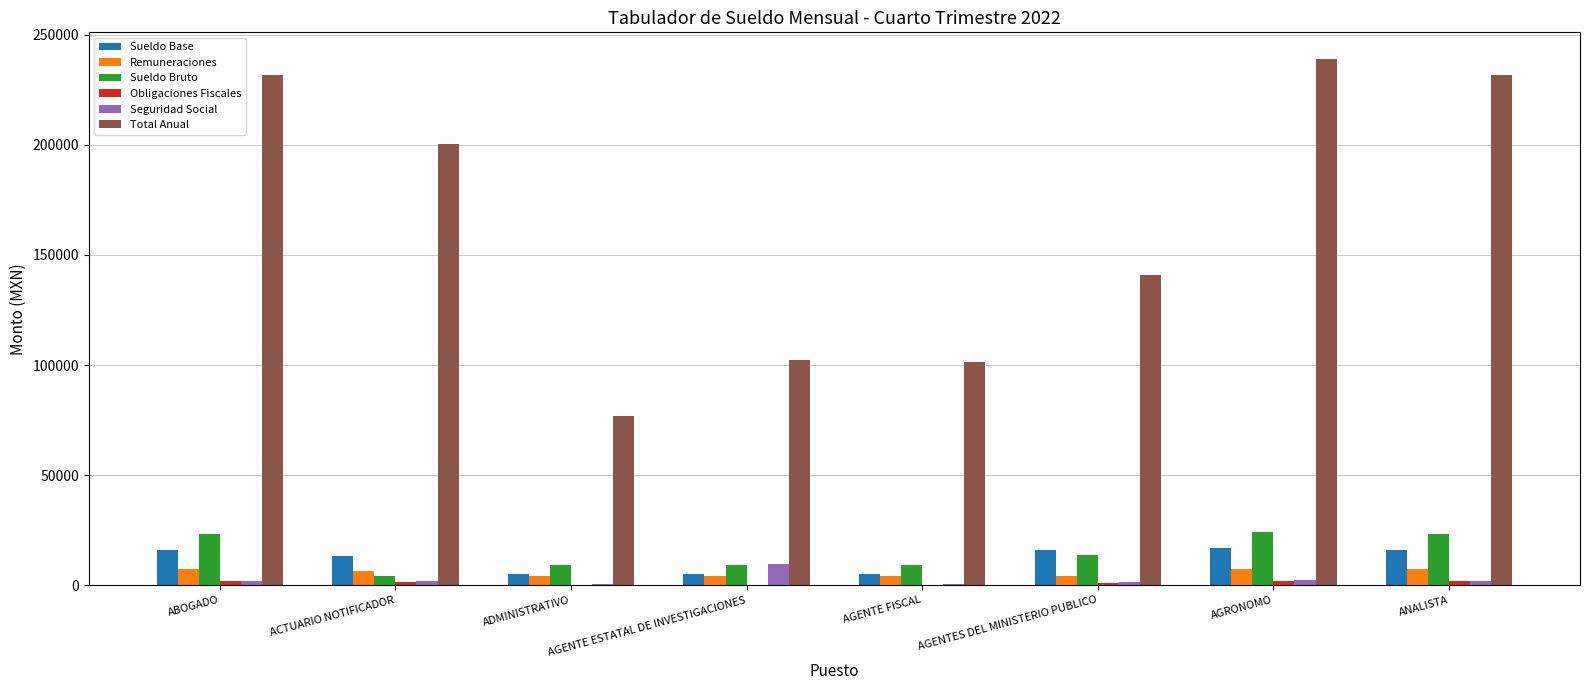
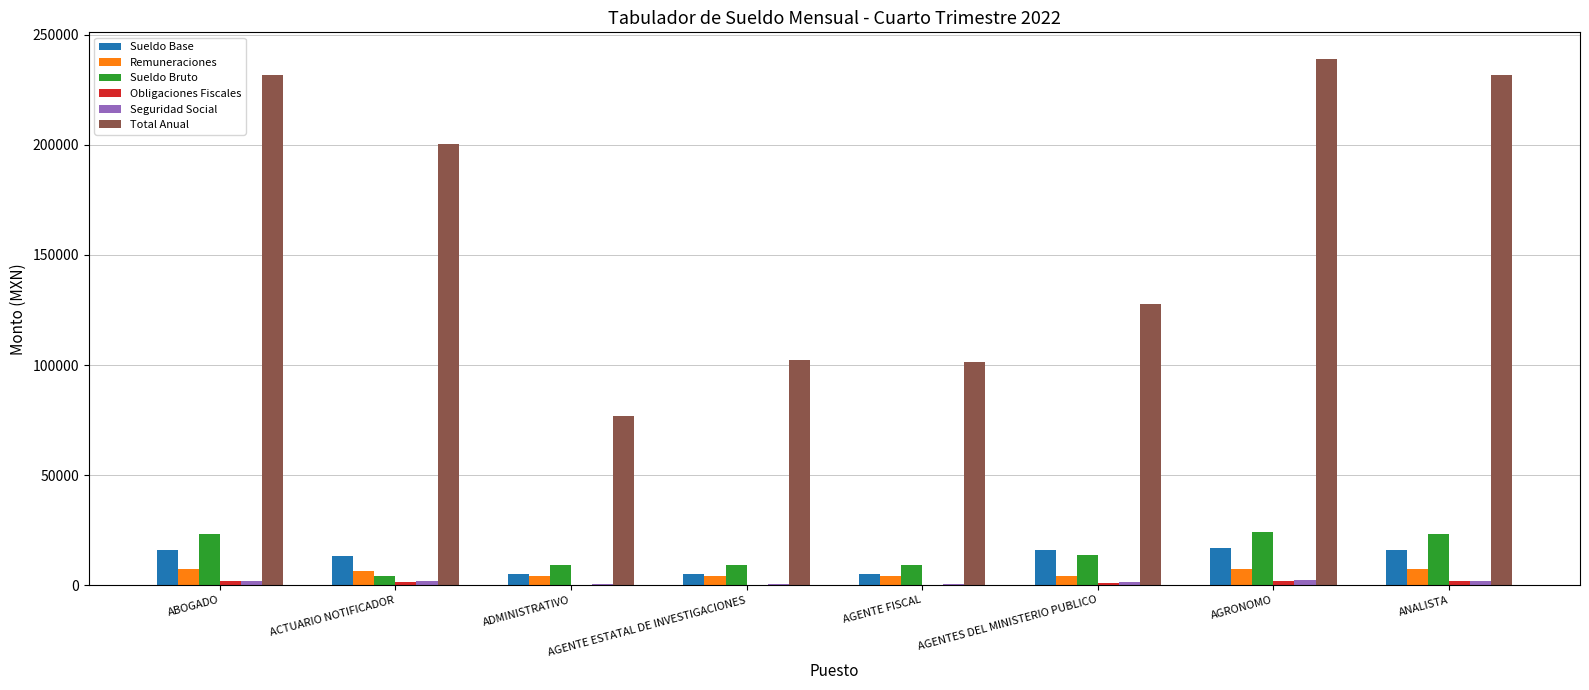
Seguridad Social, AGENTE ESTATAL DE INVESTIGACIONES: 10000 -> 1000
Total Anual, AGENTES DEL MINISTERIO PUBLICO: 141000 -> 128000
